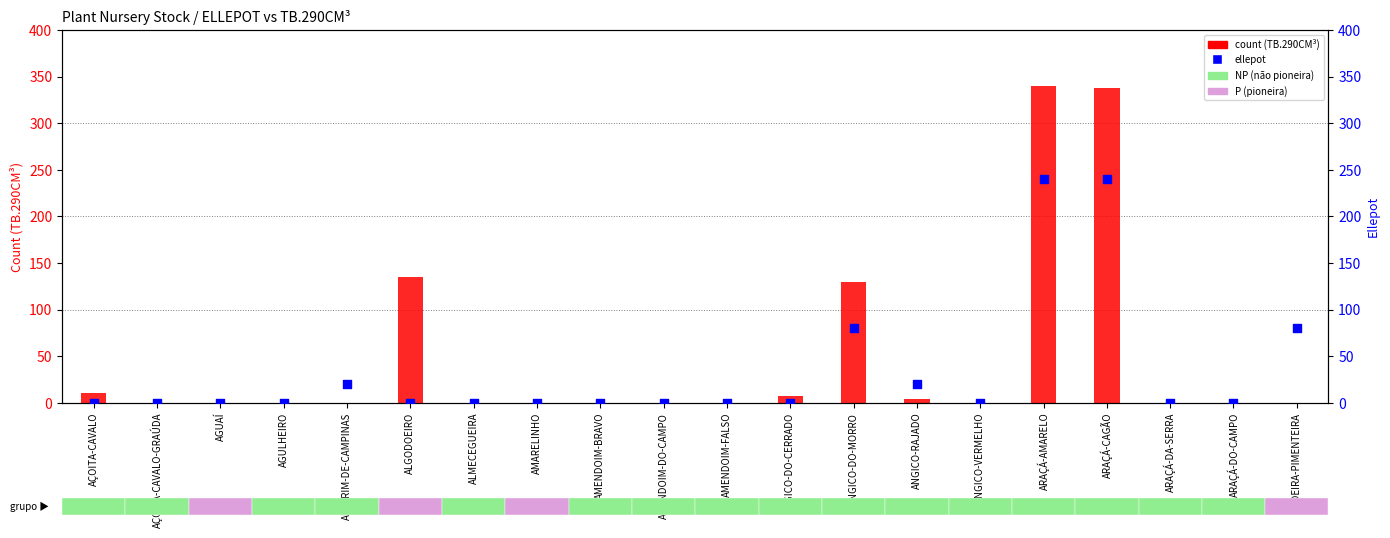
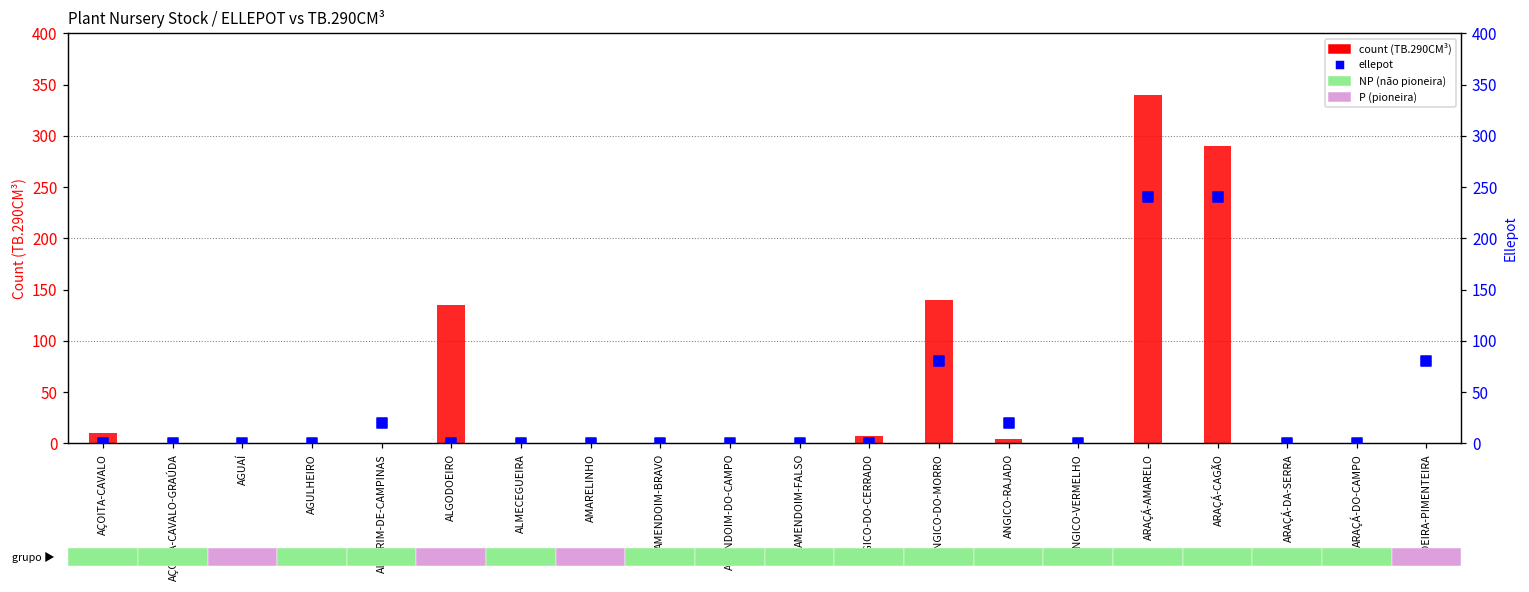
count (TB.290CM³), ANGICO-DO-MORRO: 130 -> 140
count (TB.290CM³), ARAÇÁ-CAGÃO: 340 -> 290
